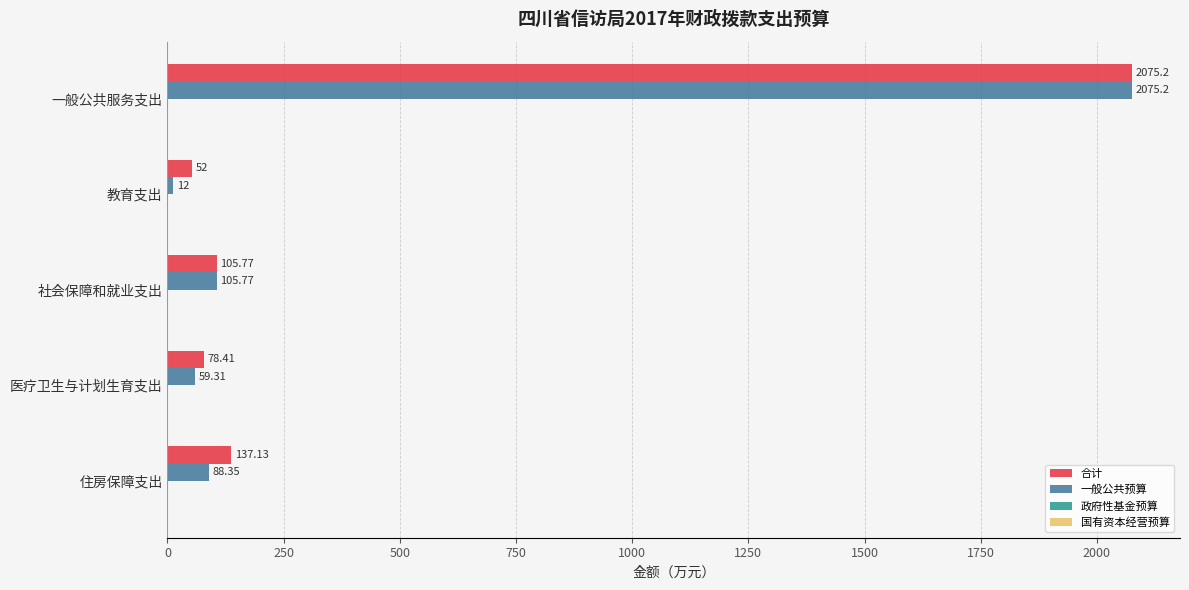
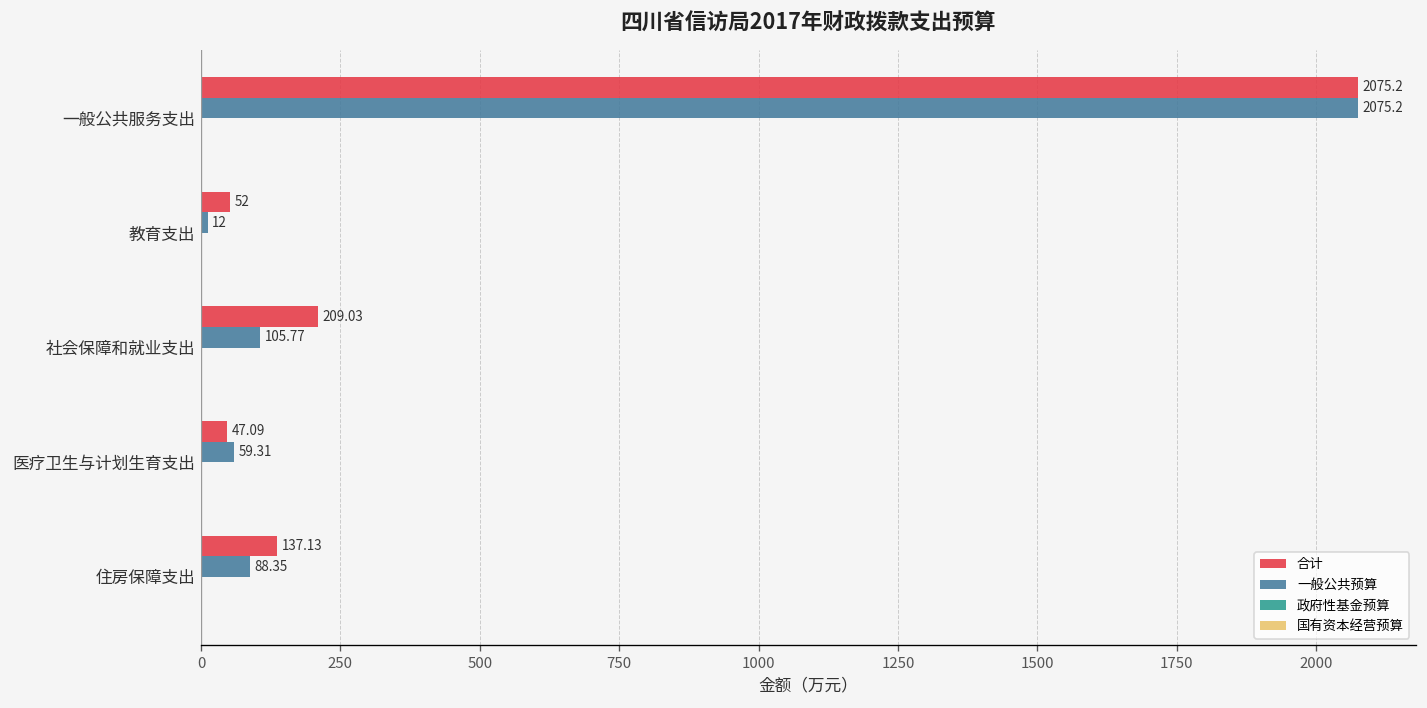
合计, 社会保障和就业支出: 105.77 -> 209.03
合计, 医疗卫生与计划生育支出: 78.41 -> 47.09
